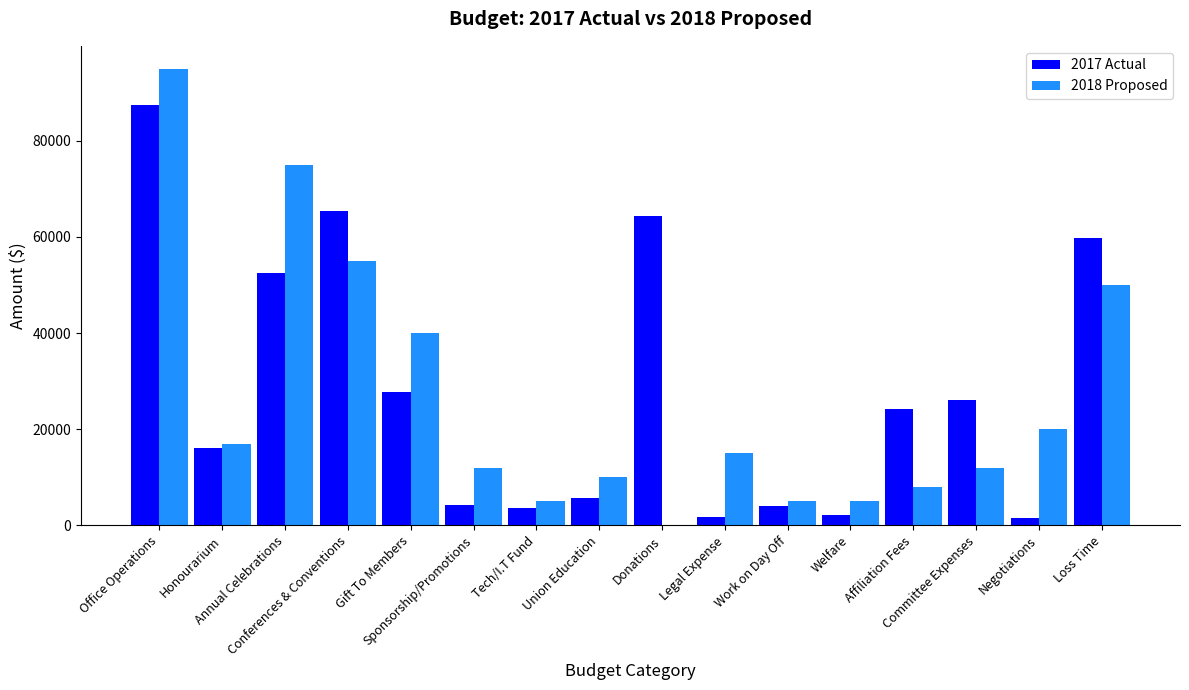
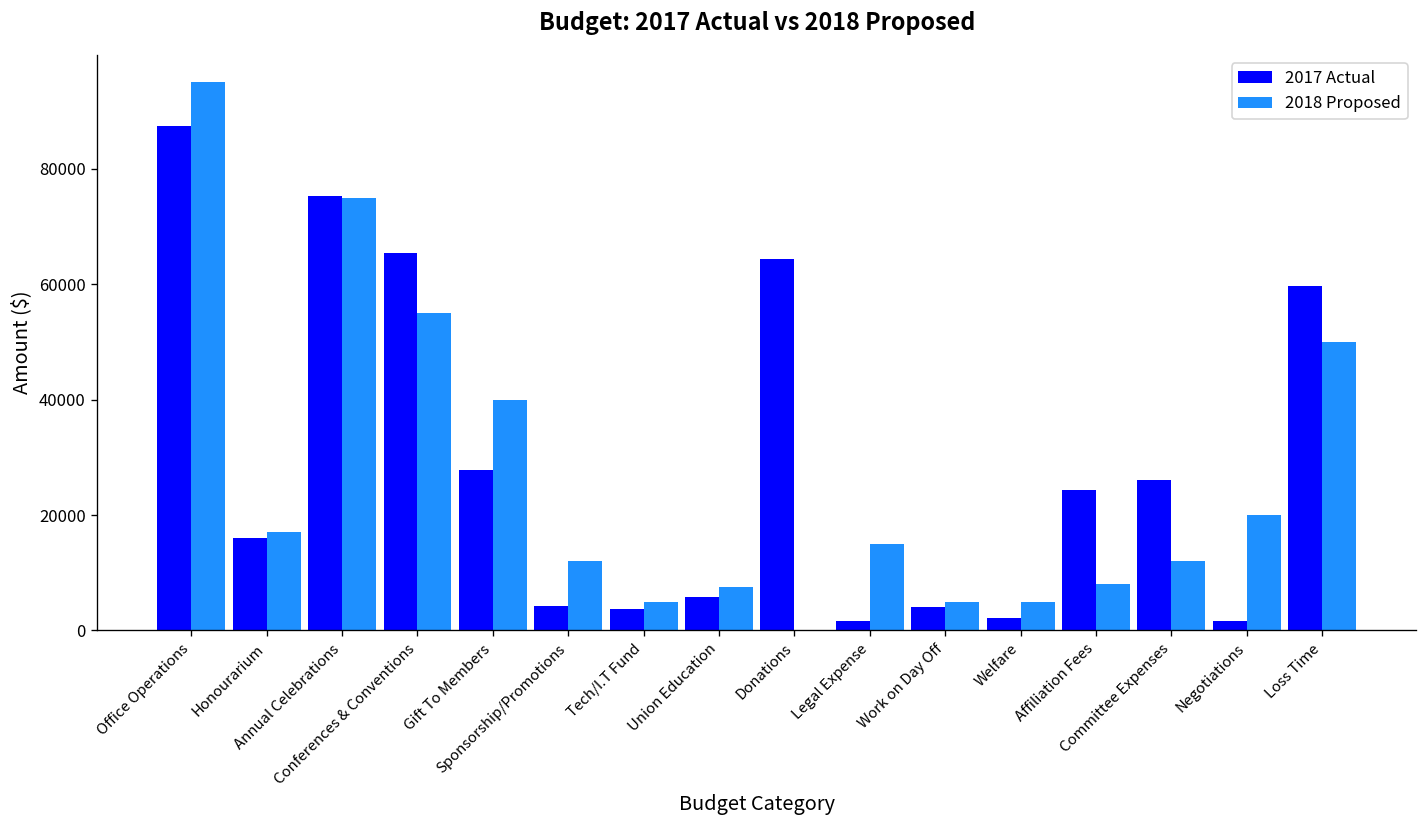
2017 Actual, Annual Celebrations: 53000 -> 75000
2018 Proposed, Union Education: 10000 -> 8000
